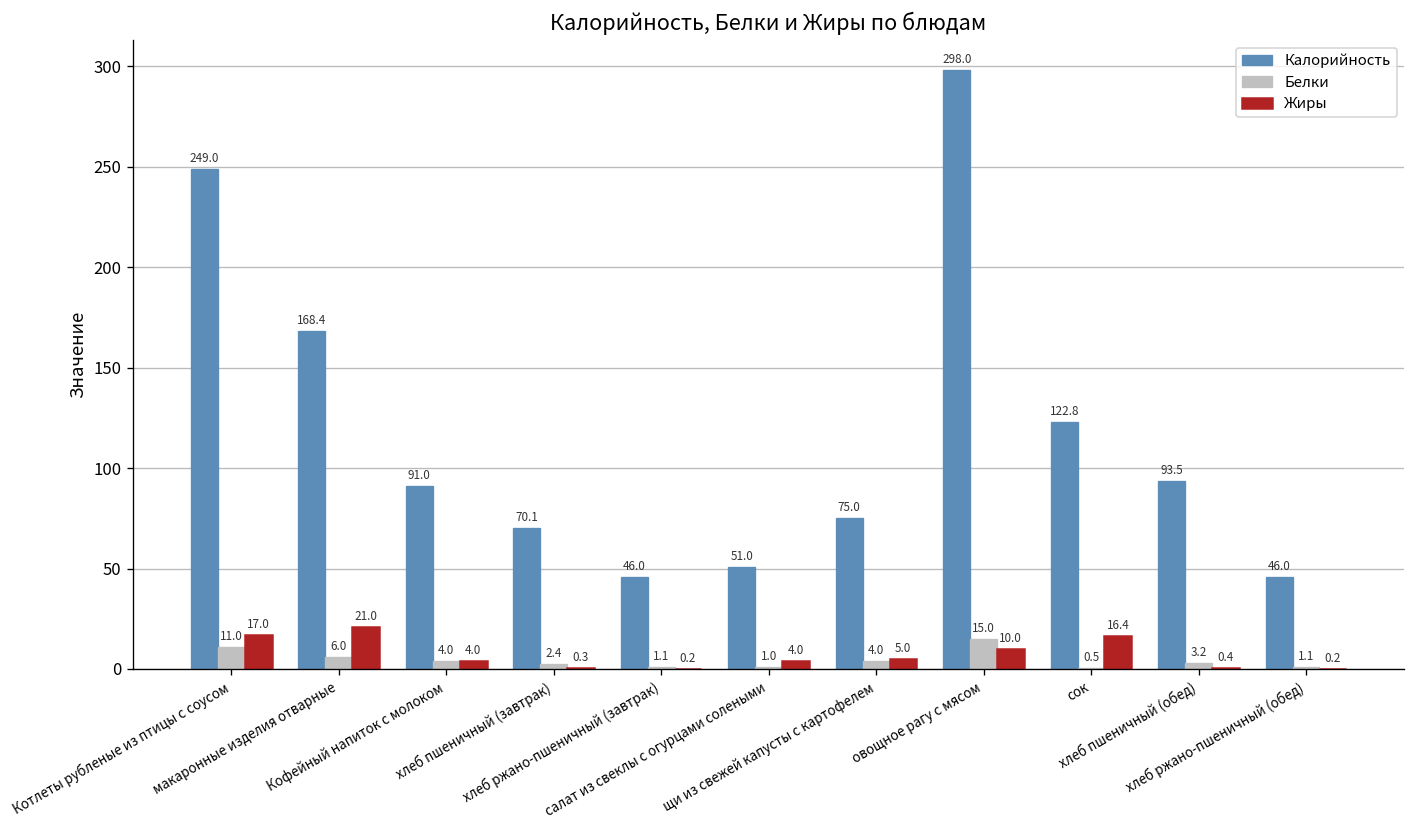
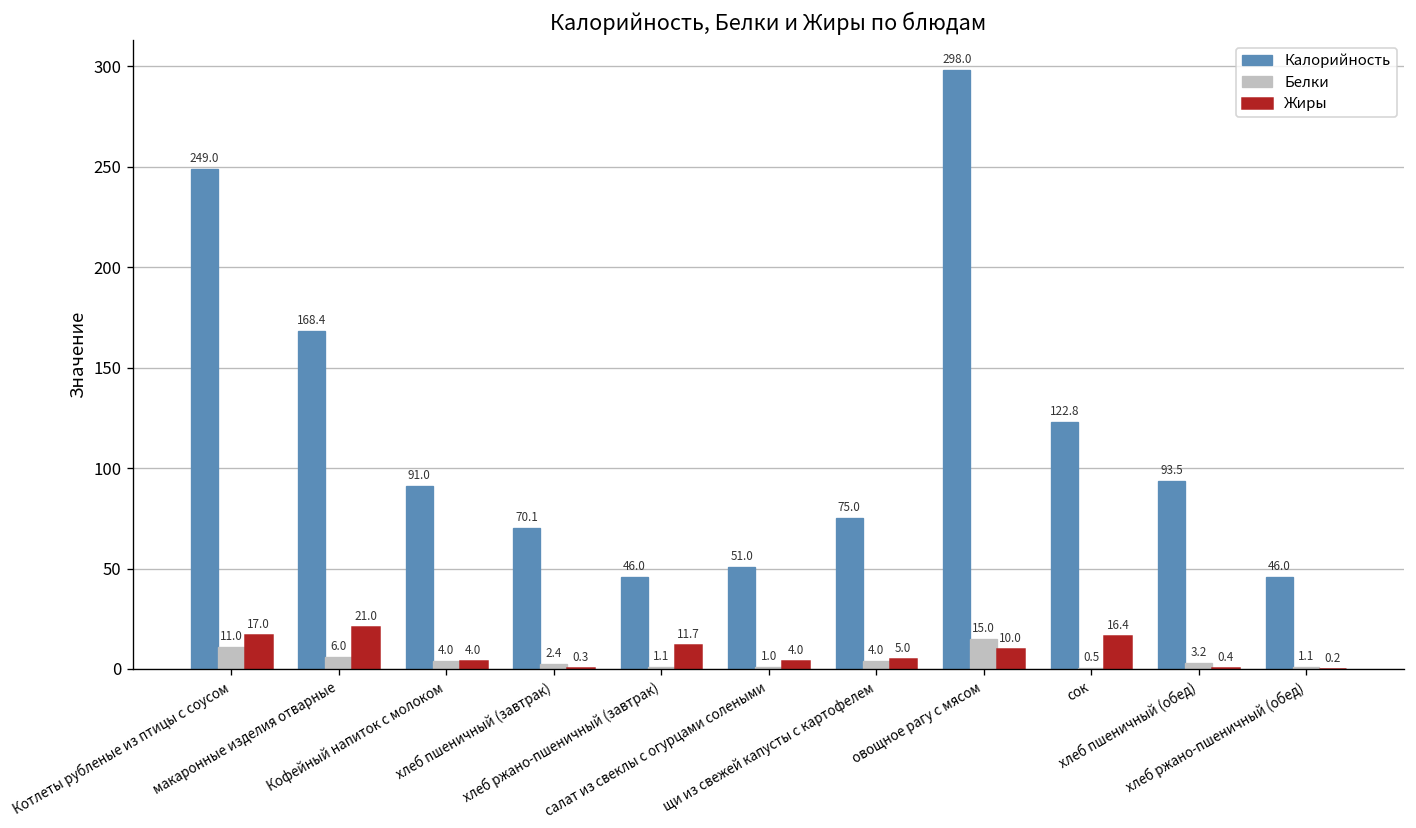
Жиры, хлеб ржано-пшеничный (завтрак): 0.2 -> 11.7
